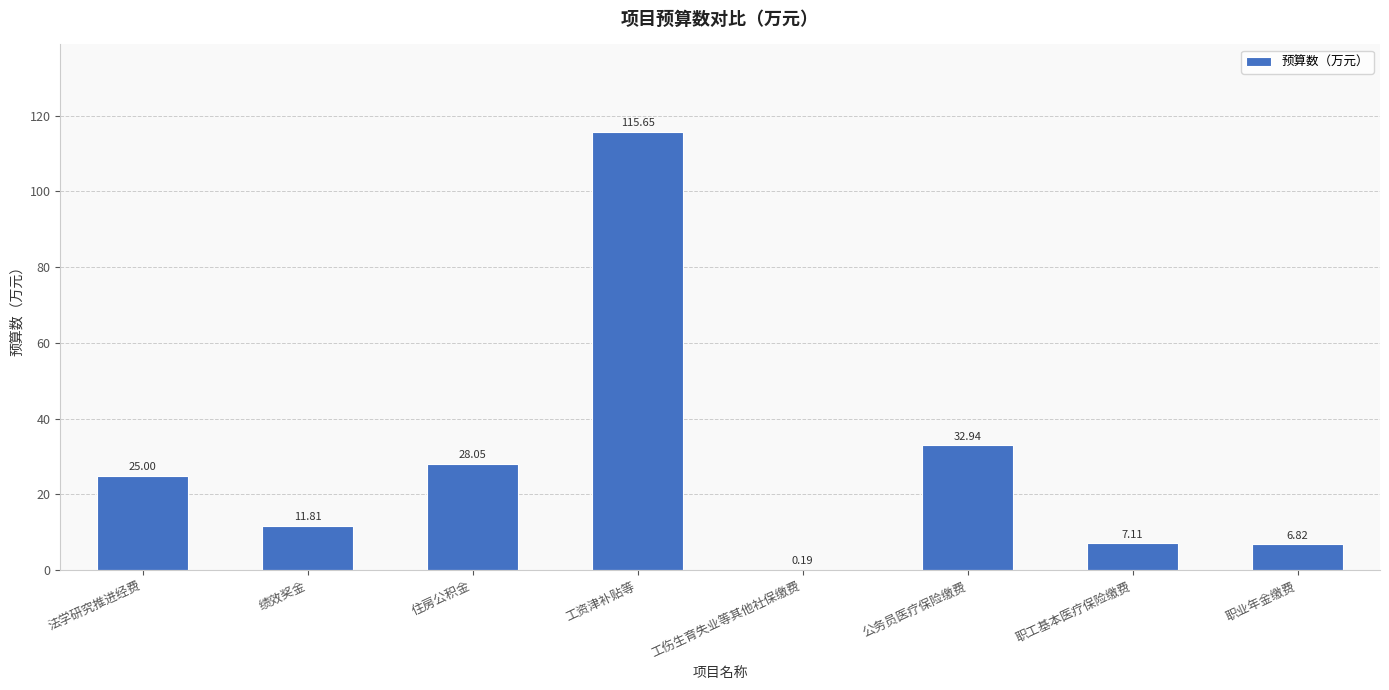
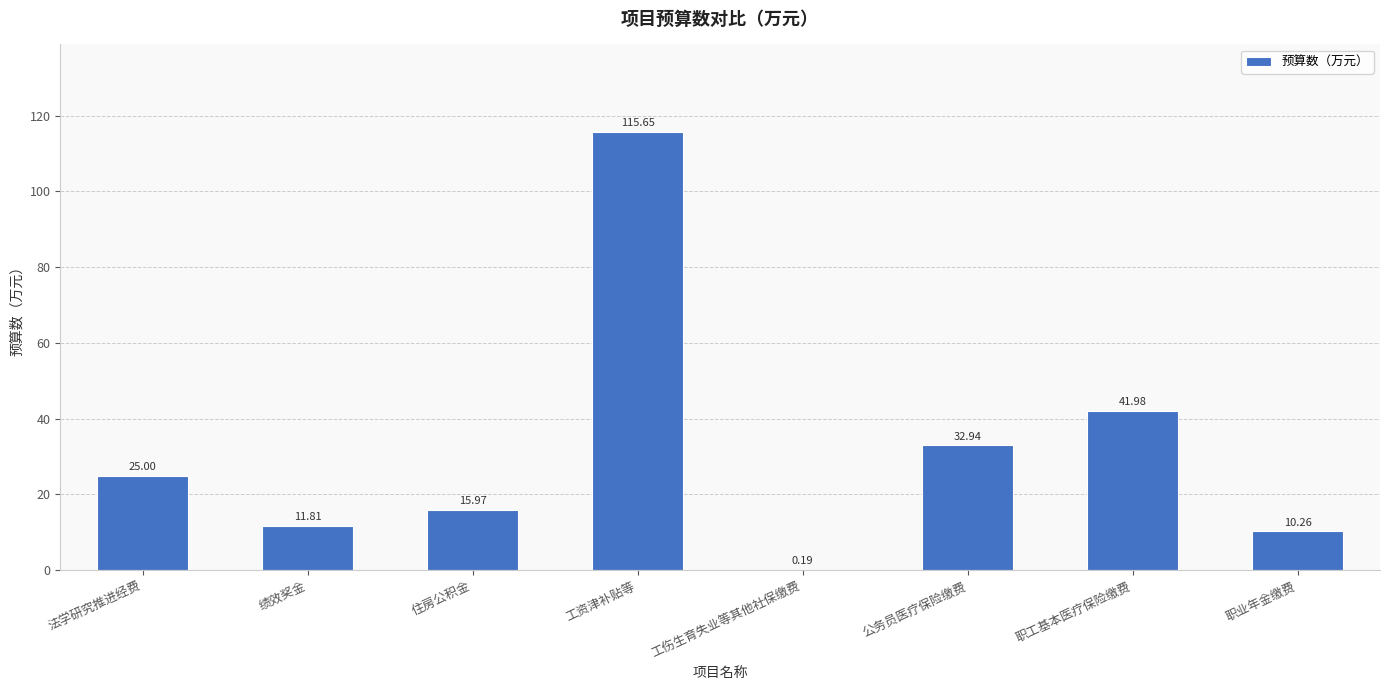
住房公积金: 28.05 -> 15.97
职工基本医疗保险缴费: 7.11 -> 41.98
职业年金缴费: 6.82 -> 10.26
